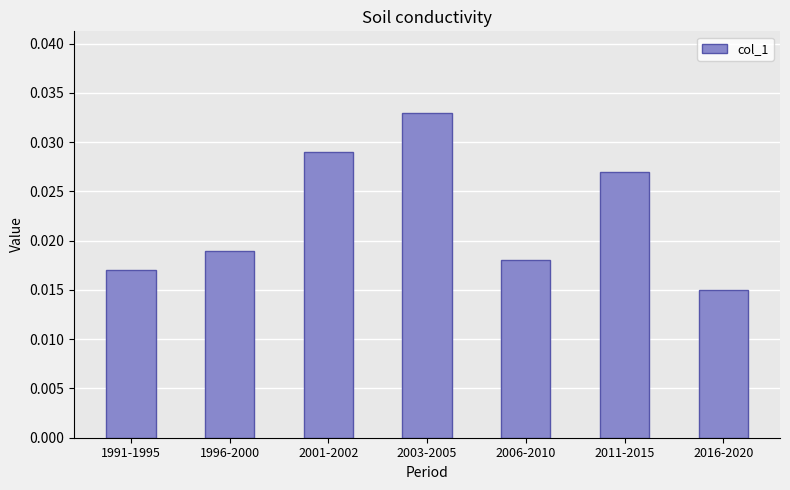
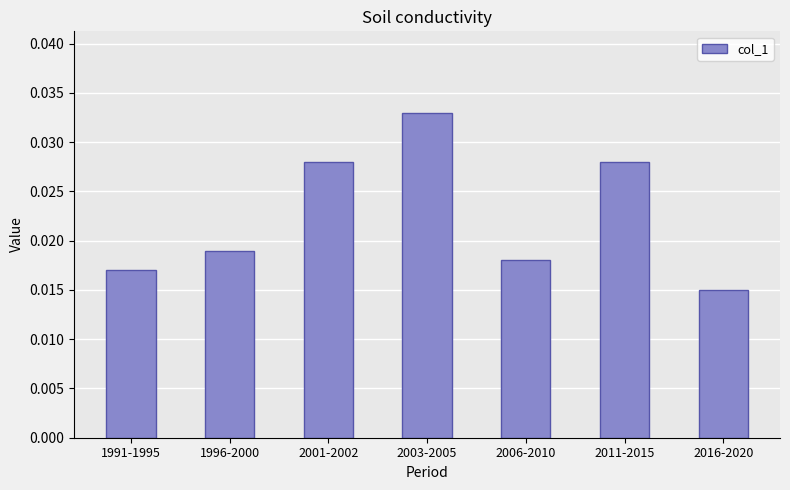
2001-2002: 0.029 -> 0.028
2011-2015: 0.027 -> 0.028
